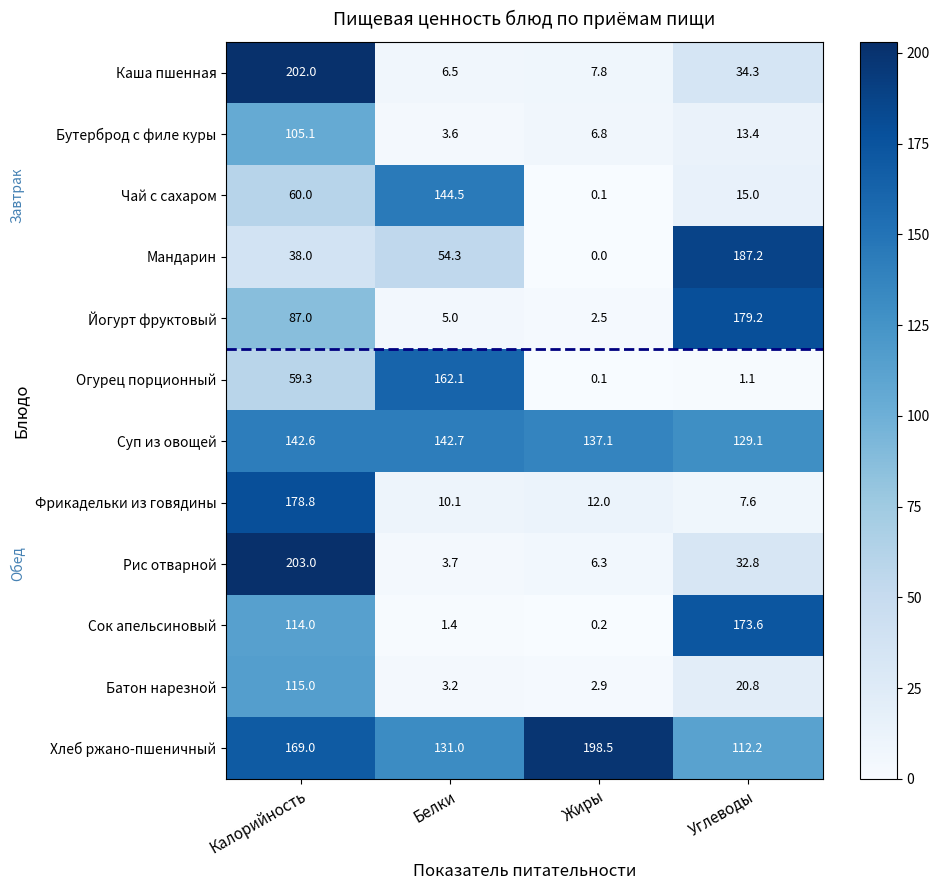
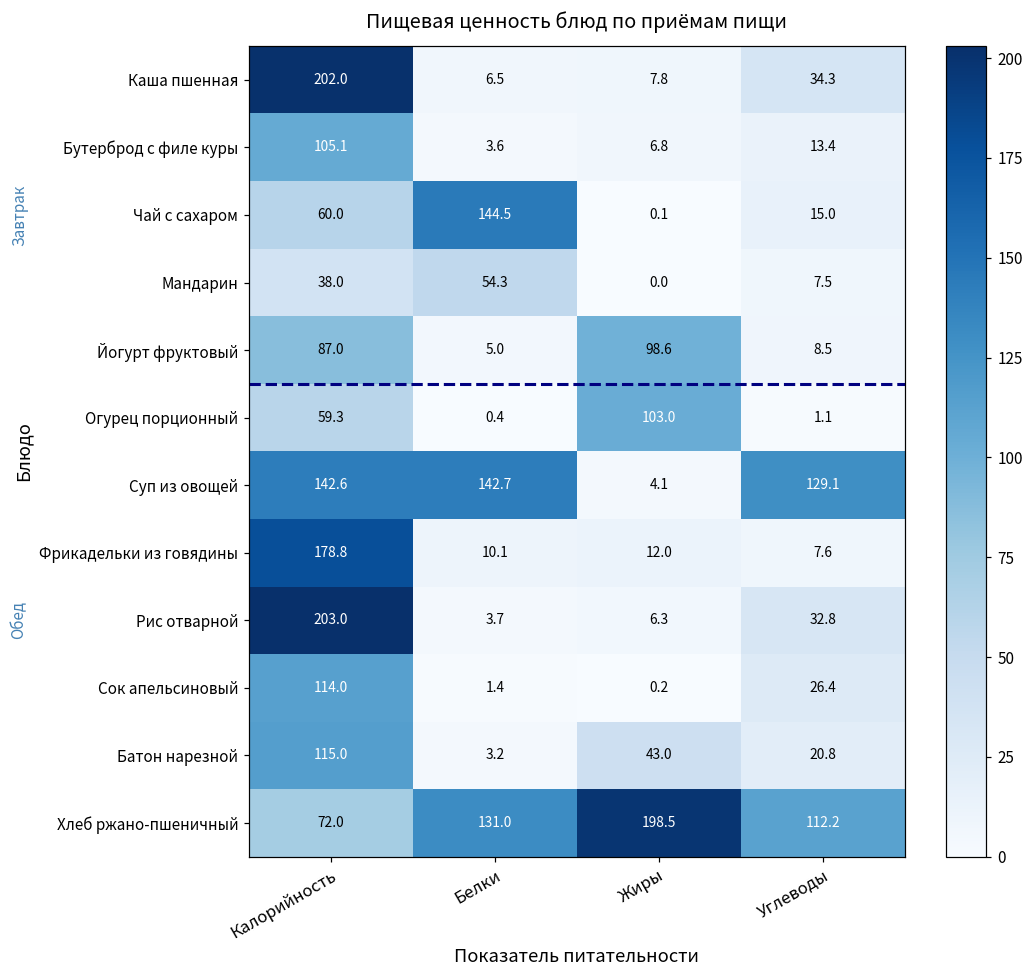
Мандарин, Углеводы: 187.2 -> 7.5
Йогурт фруктовый, Жиры: 2.5 -> 98.6
Йогурт фруктовый, Углеводы: 179.2 -> 8.5
Огурец порционный, Белки: 162.1 -> 0.4
Огурец порционный, Жиры: 0.1 -> 103.0
Суп из овощей, Жиры: 137.1 -> 4.1
Сок апельсиновый, Углеводы: 173.6 -> 26.4
Батон нарезной, Жиры: 2.9 -> 43.0
Хлеб ржано-пшеничный, Калорийность: 169.0 -> 72.0
